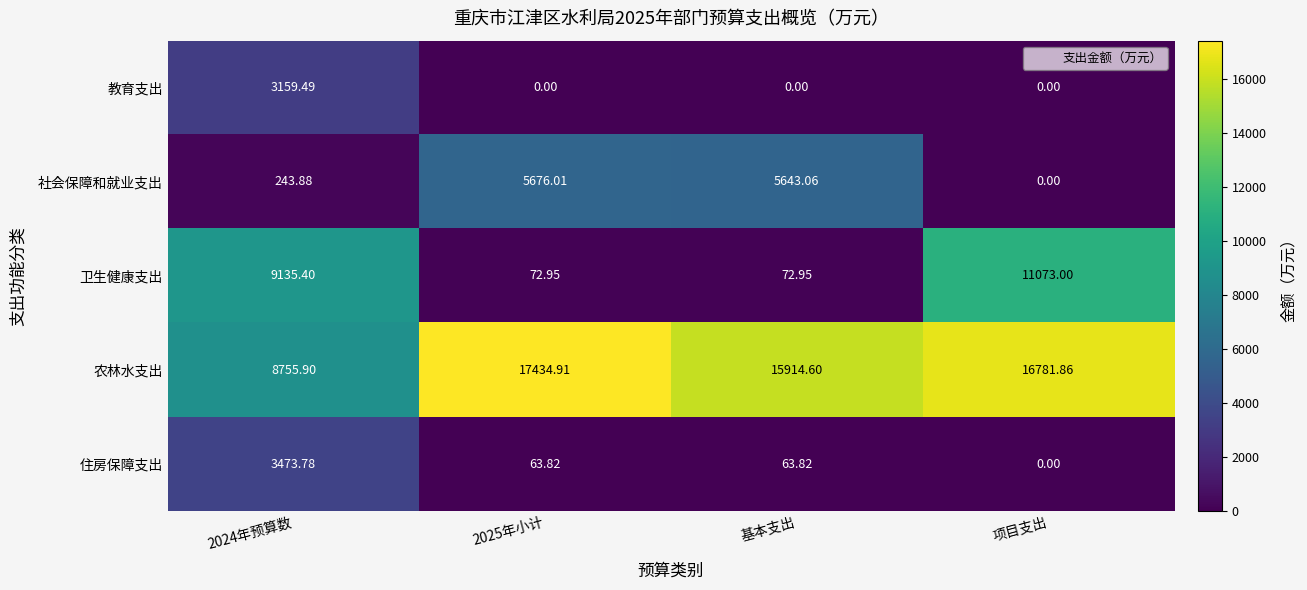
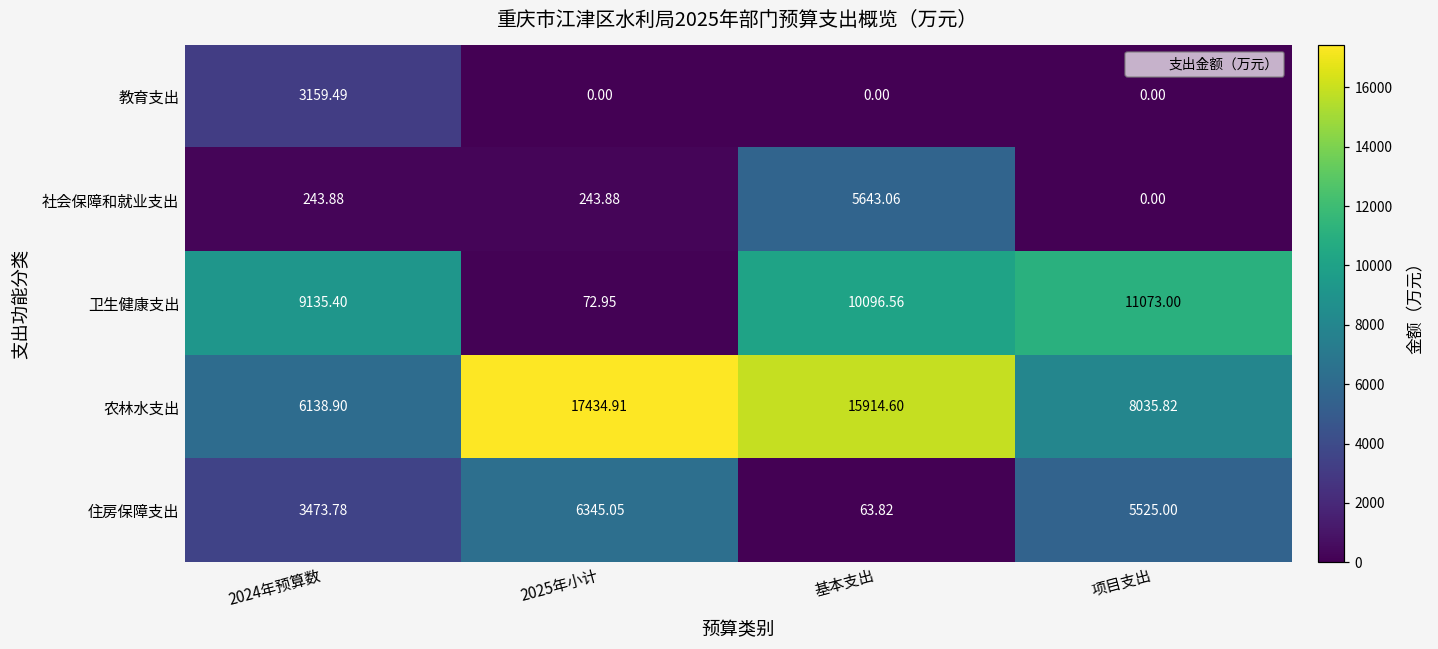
社会保障和就业支出, 2025年小计: 5676.01 -> 243.88
卫生健康支出, 基本支出: 72.95 -> 10096.56
农林水支出, 2024年预算数: 8755.90 -> 6138.90
农林水支出, 项目支出: 16781.86 -> 8035.82
住房保障支出, 2025年小计: 63.82 -> 6345.05
住房保障支出, 项目支出: 0.00 -> 5525.00
